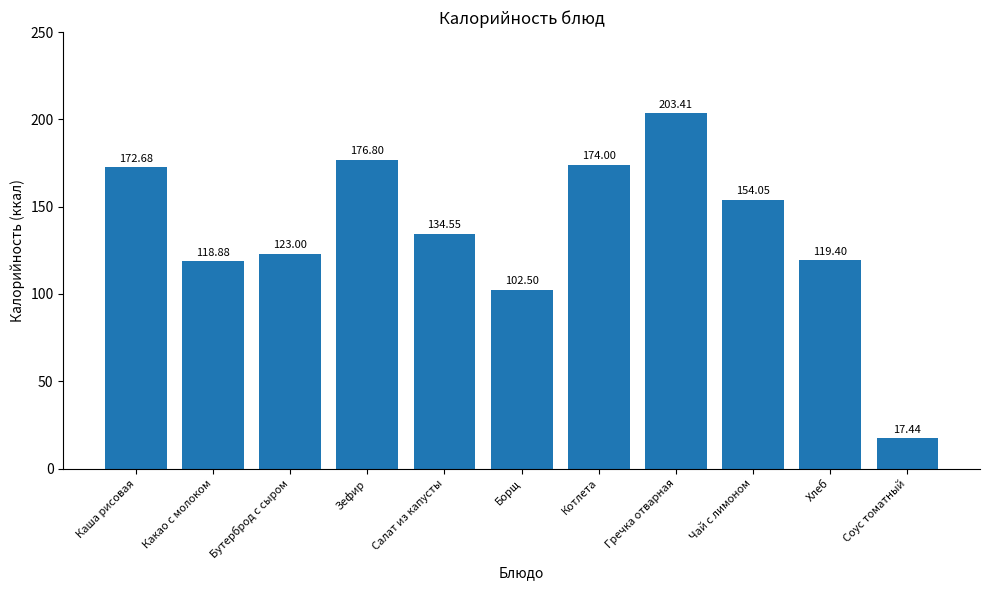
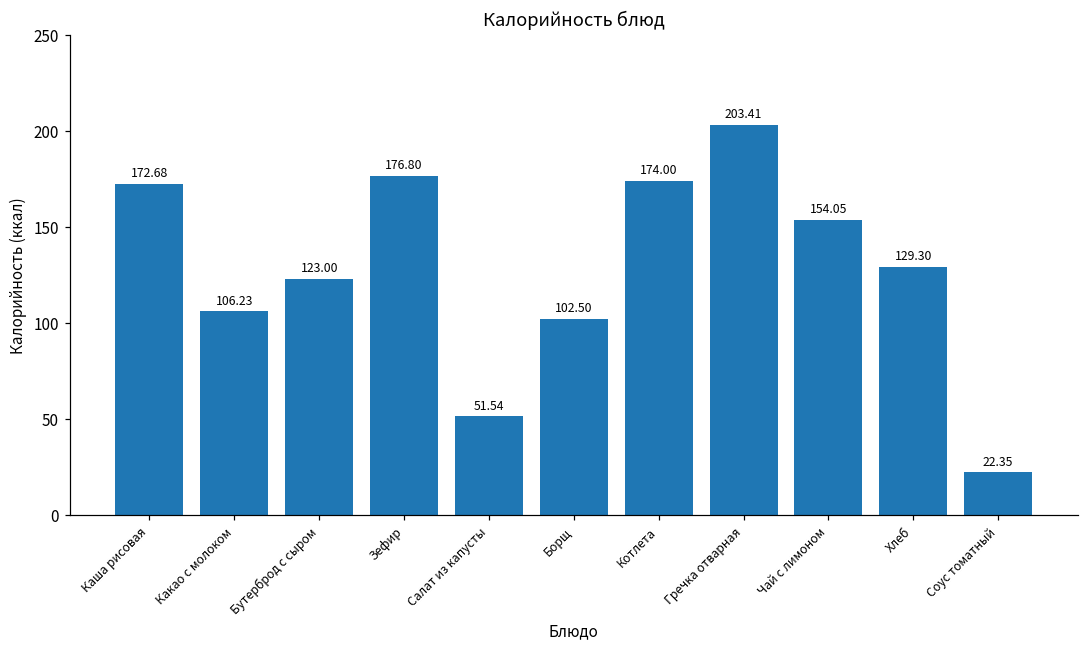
Какао с молоком: 118.88 -> 106.23
Салат из капусты: 134.55 -> 51.54
Хлеб: 119.40 -> 129.30
Соус томатный: 17.44 -> 22.35
